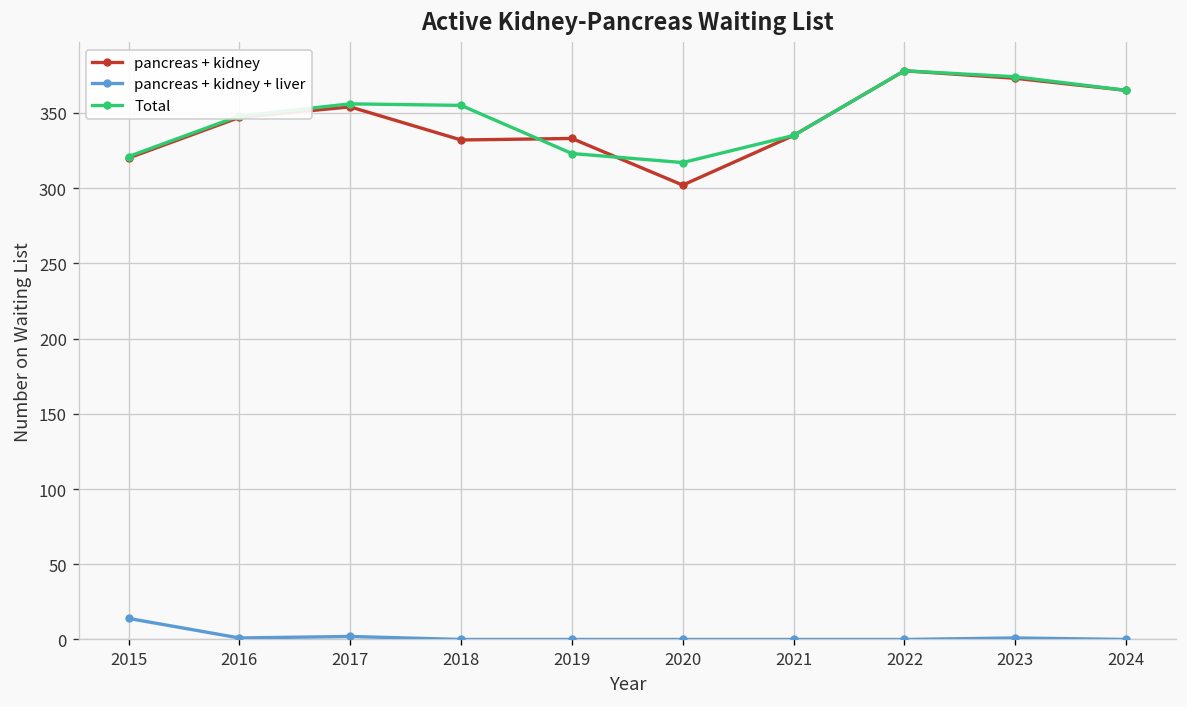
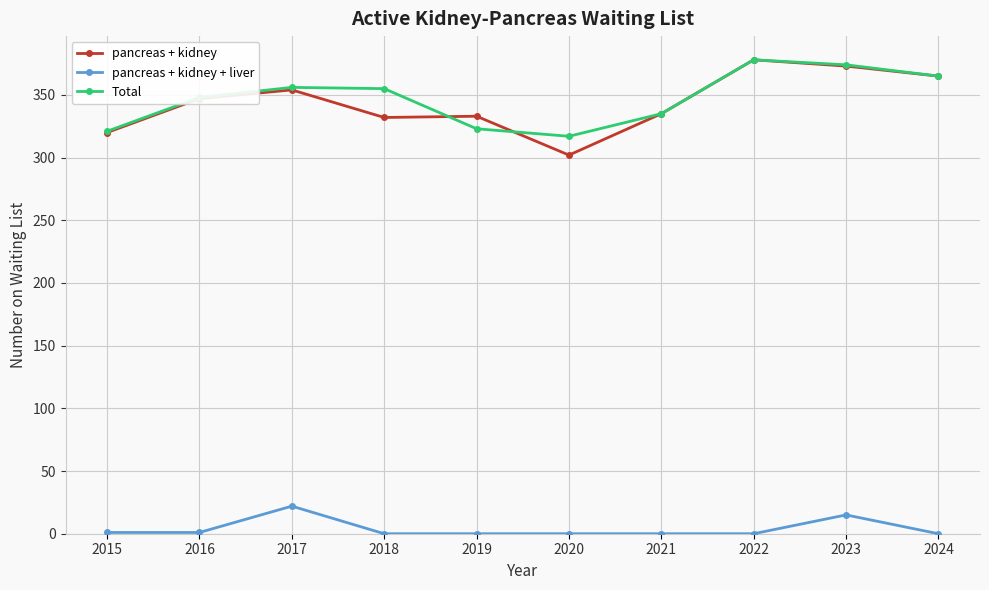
pancreas + kidney + liver, 2015: 14 -> 1
pancreas + kidney + liver, 2017: 2 -> 22
pancreas + kidney + liver, 2023: 1 -> 15
